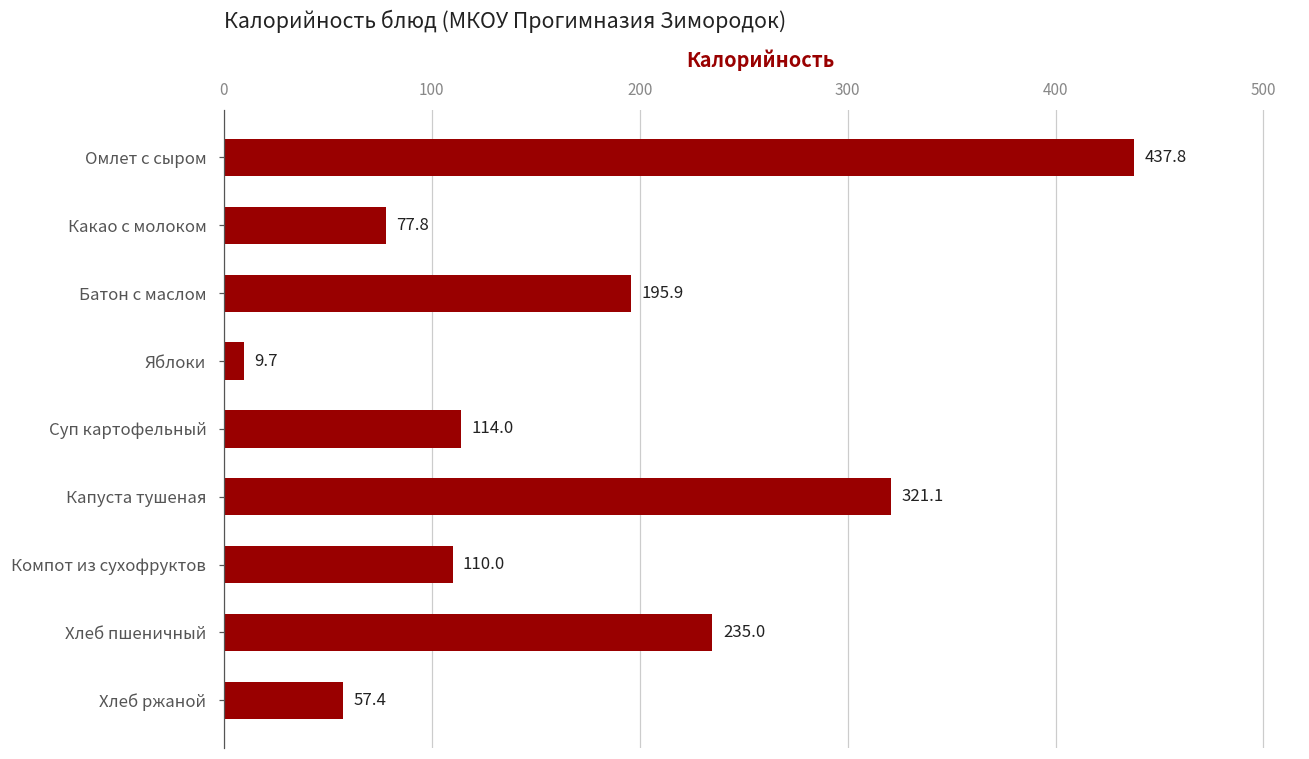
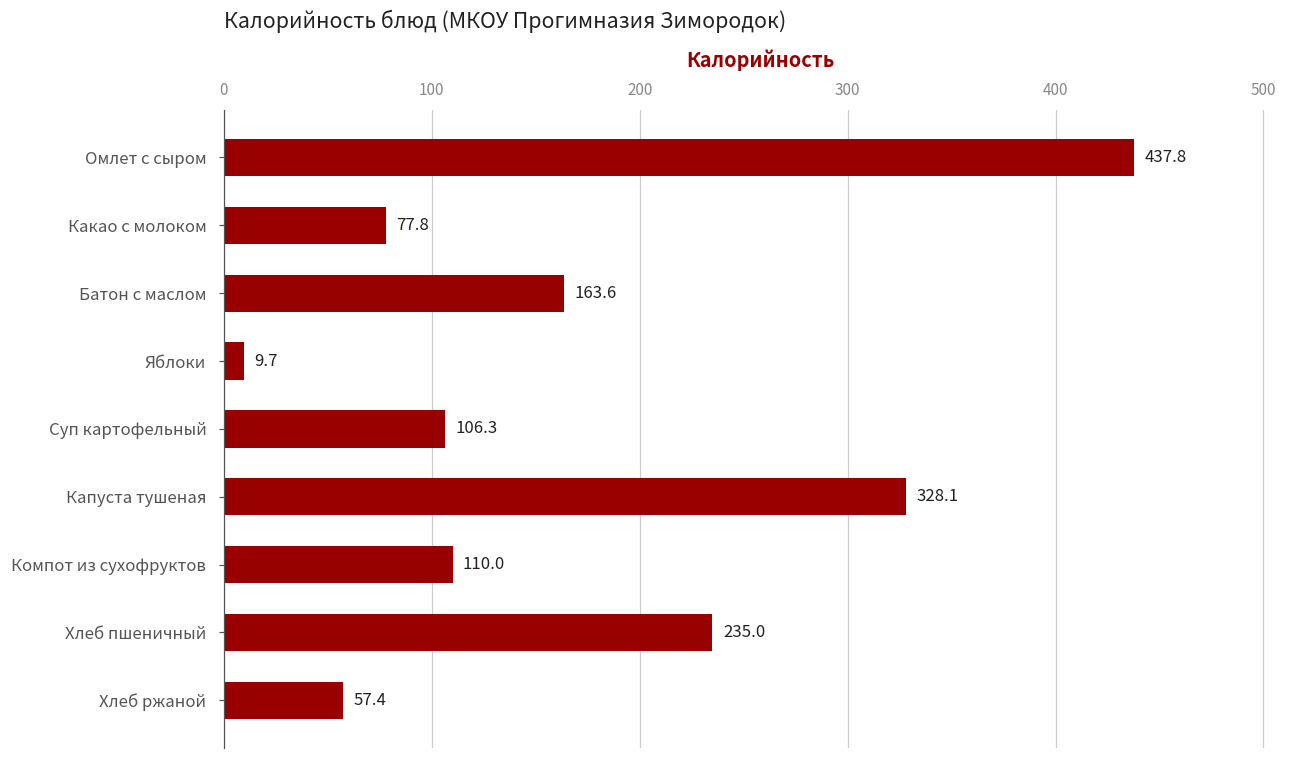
Батон с маслом: 195.9 -> 163.6
Суп картофельный: 114.0 -> 106.3
Капуста тушеная: 321.1 -> 328.1
